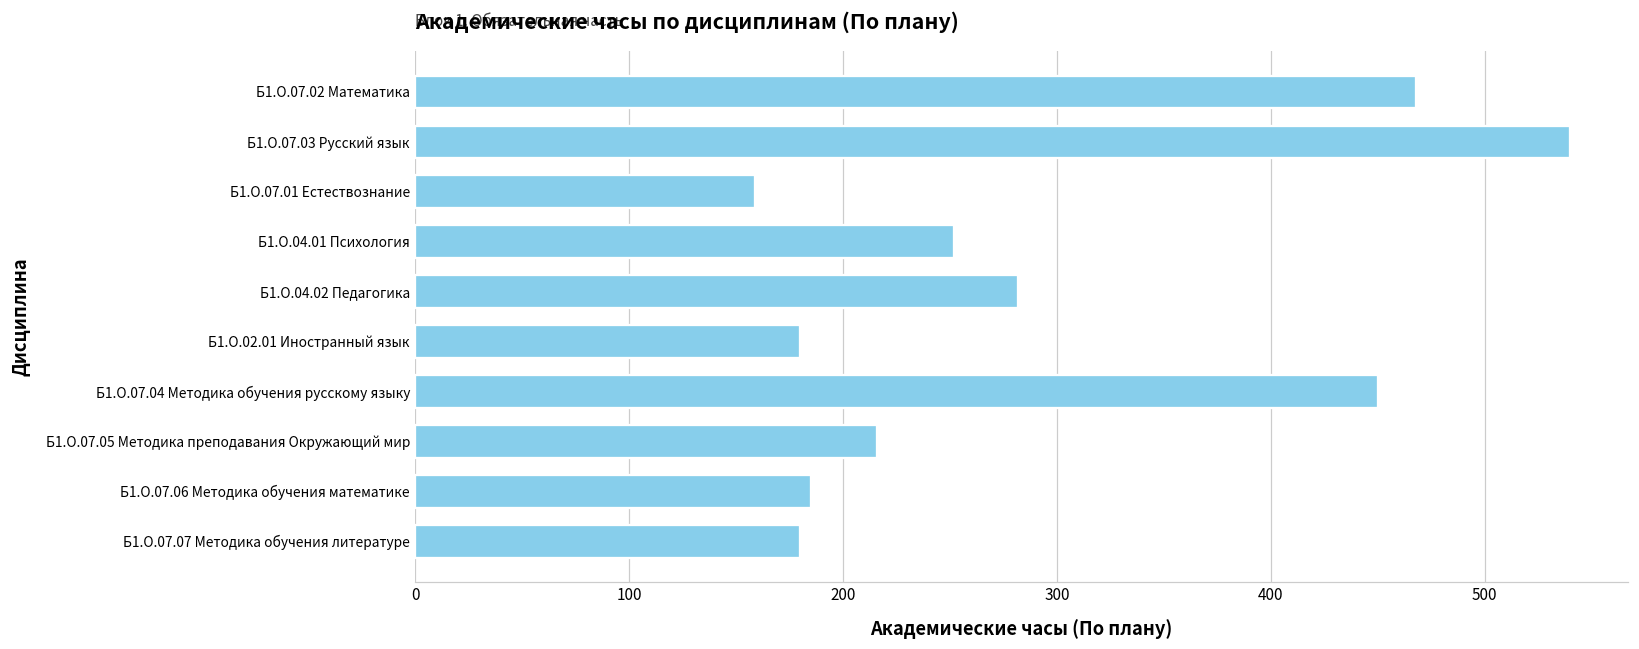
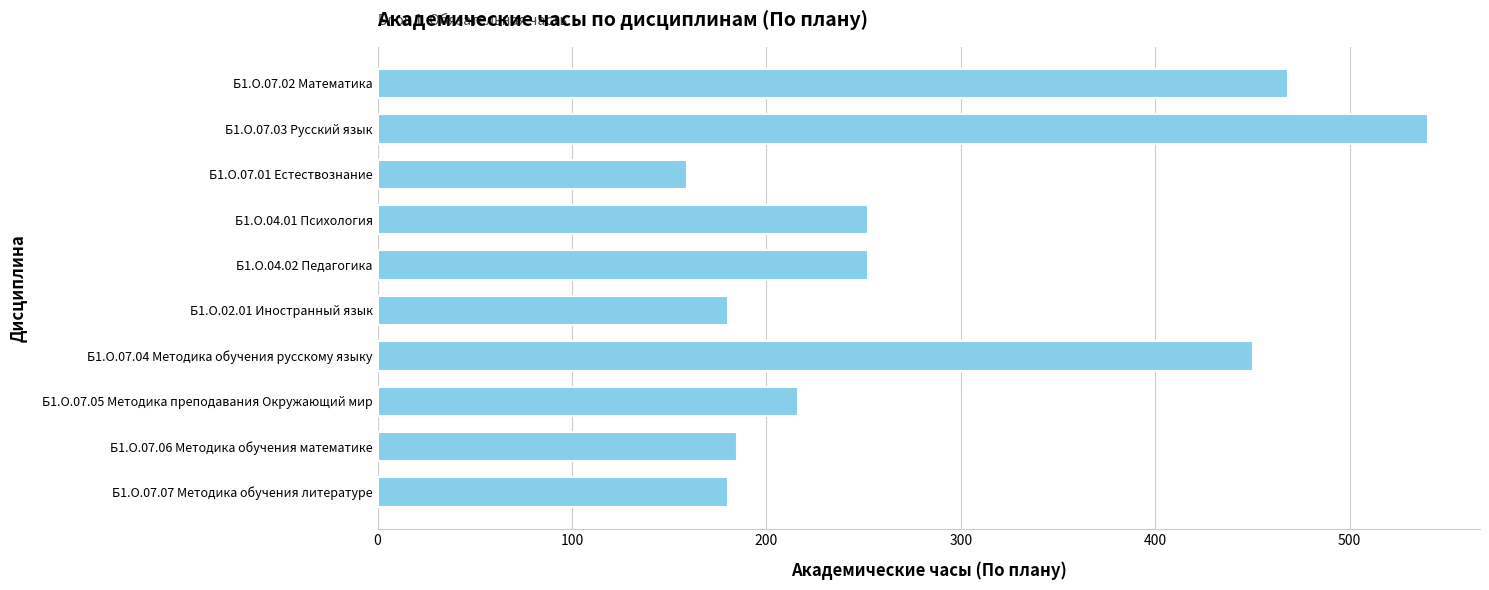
Б1.О.04.02 Педагогика: 282 -> 252
